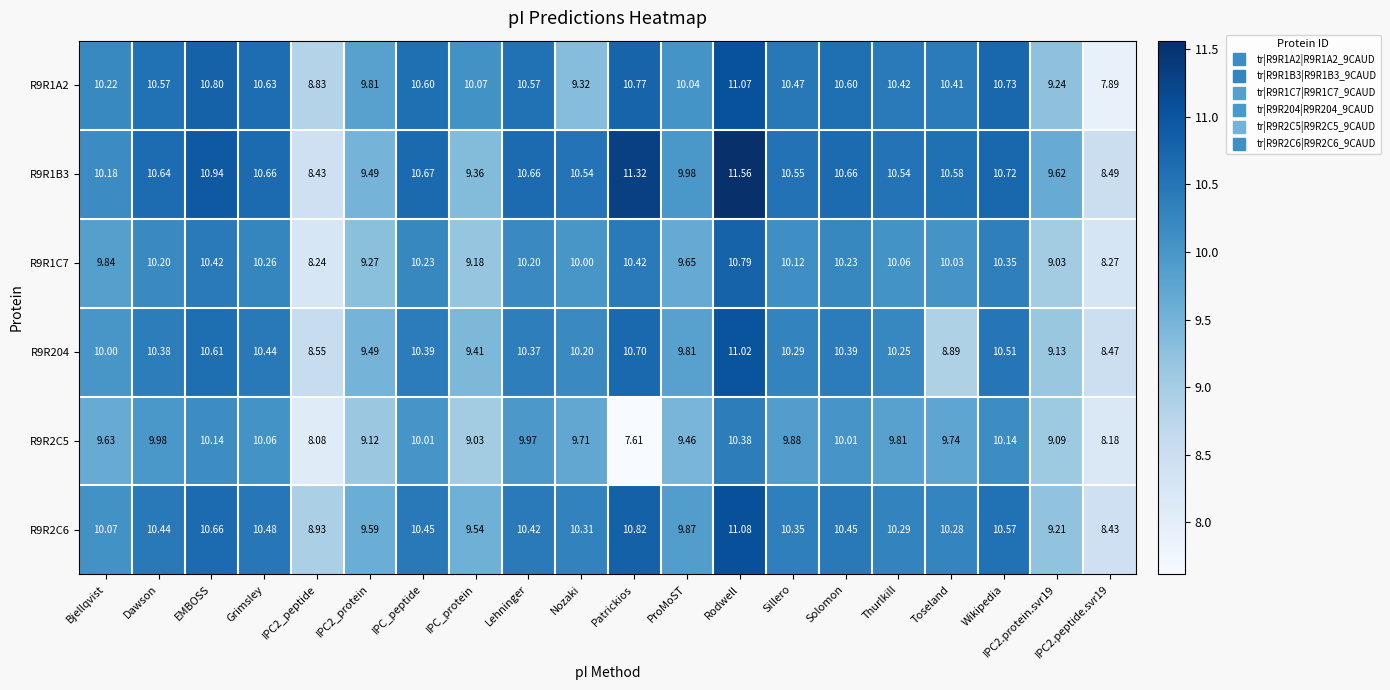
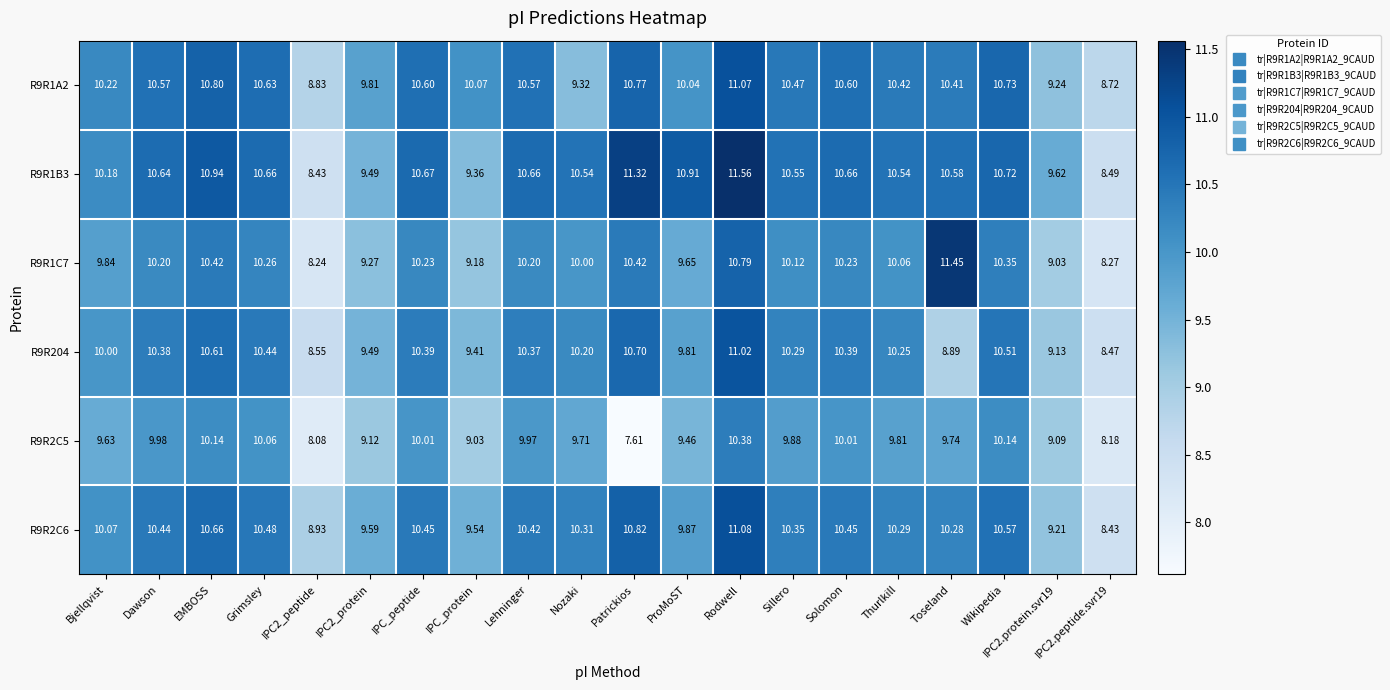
R9R1A2, IPC2.peptide.svr19: 7.89 -> 8.72
R9R1B3, ProMoST: 9.98 -> 10.91
R9R1C7, Toseland: 10.03 -> 11.45
